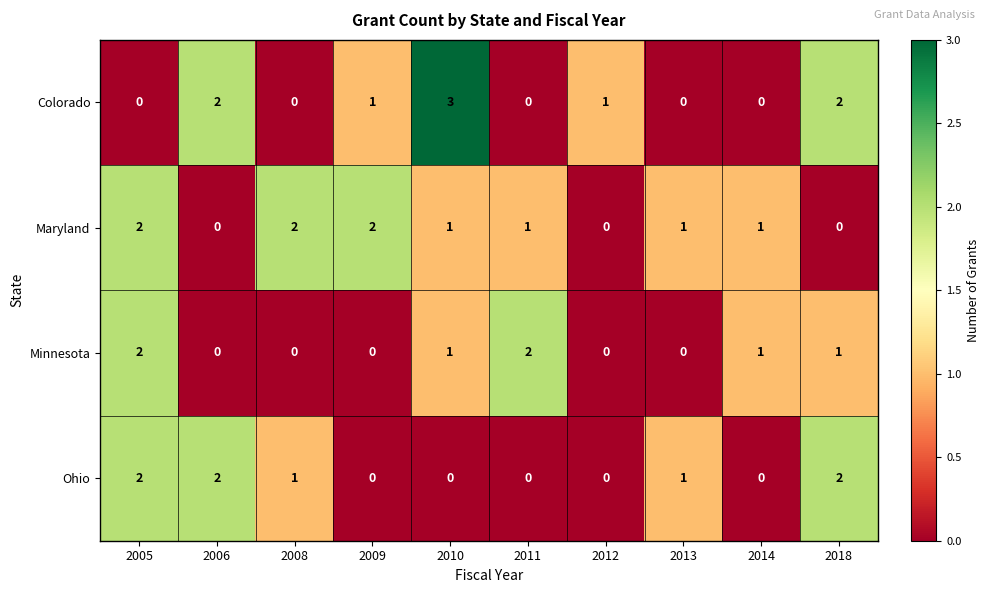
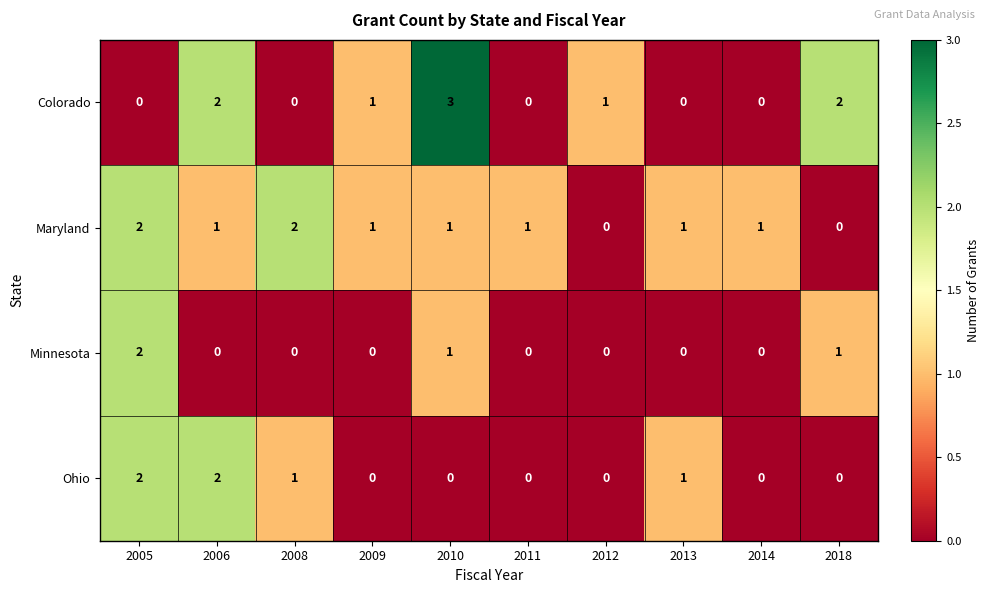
Maryland, 2006: 0 -> 1
Maryland, 2009: 2 -> 1
Minnesota, 2011: 2 -> 0
Minnesota, 2014: 1 -> 0
Ohio, 2018: 2 -> 0
